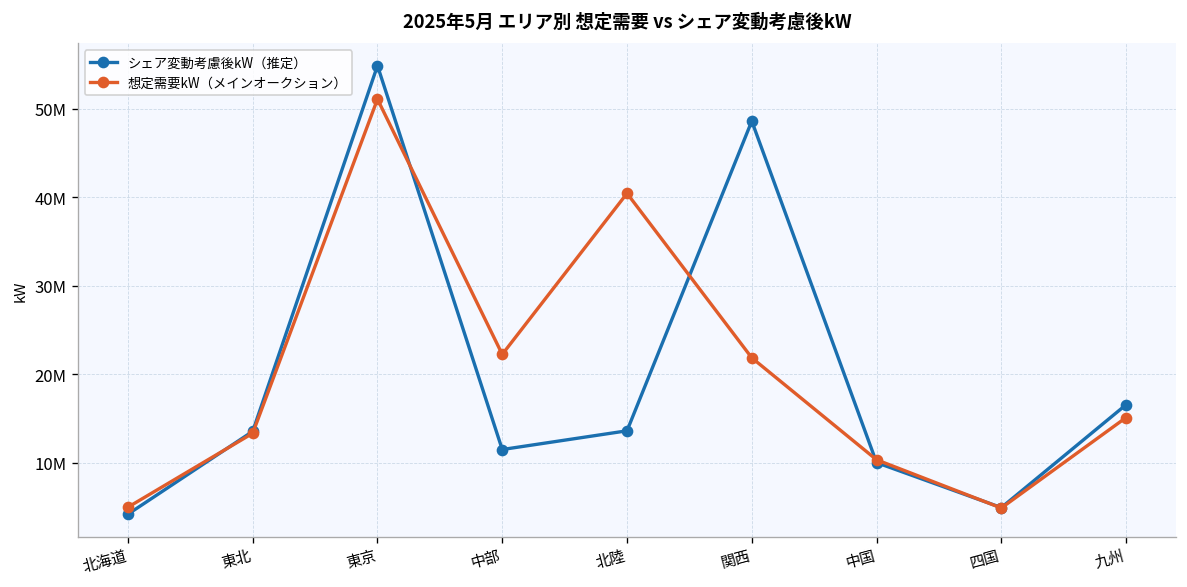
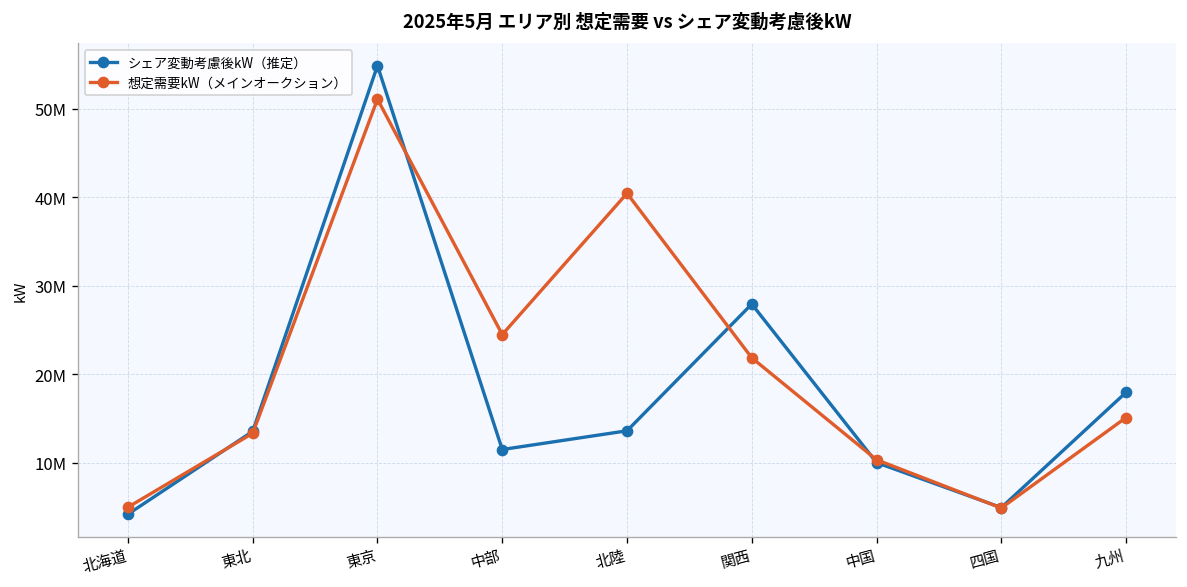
想定需要kW（メインオークション）, 中部: 22000000 -> 24000000
シェア変動考慮後kW（推定）, 関西: 49000000 -> 28000000
シェア変動考慮後kW（推定）, 九州: 17000000 -> 18000000
